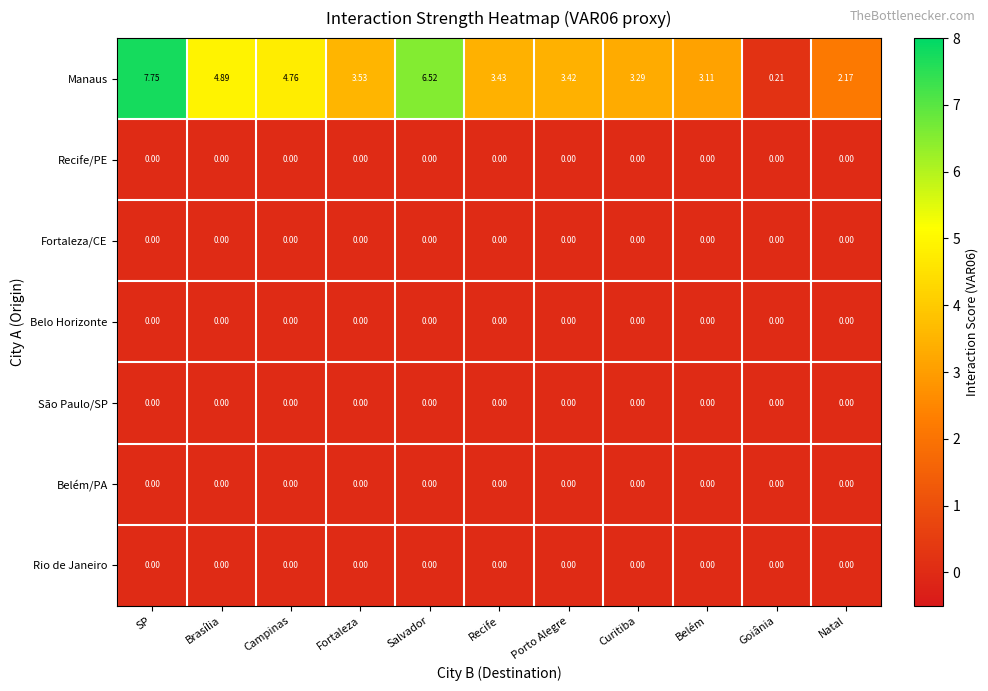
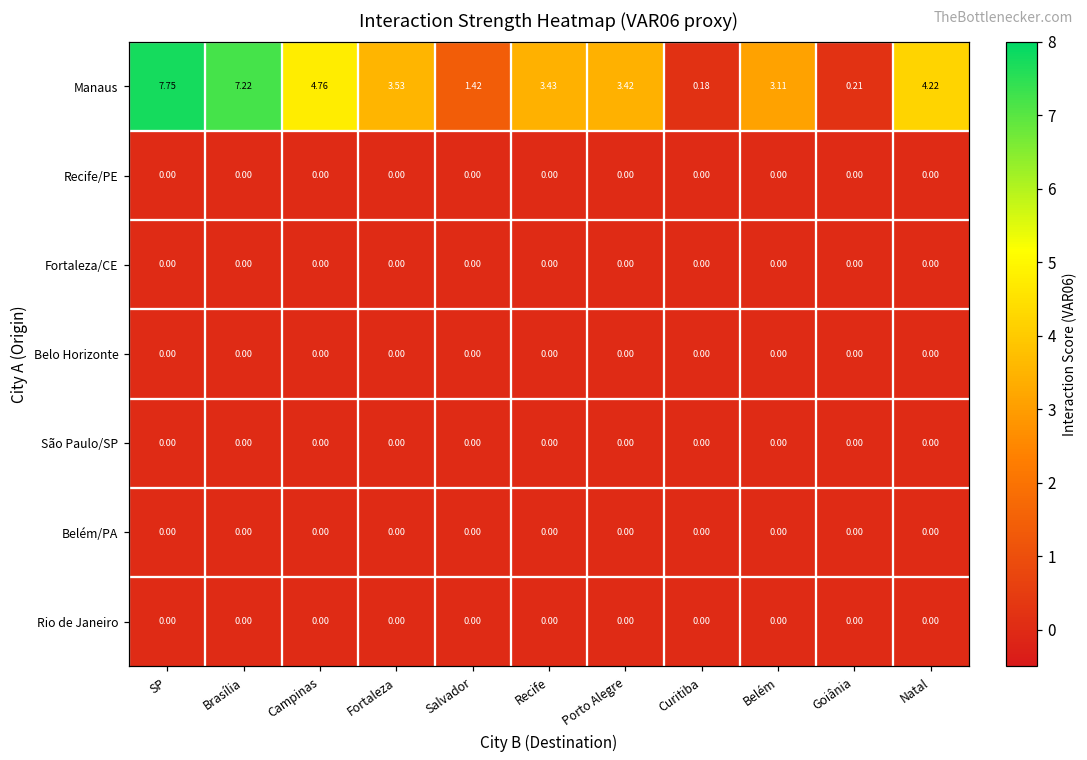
Manaus, Brasília: 4.89 -> 7.22
Manaus, Salvador: 6.52 -> 1.42
Manaus, Curitiba: 3.29 -> 0.18
Manaus, Natal: 2.17 -> 4.22
